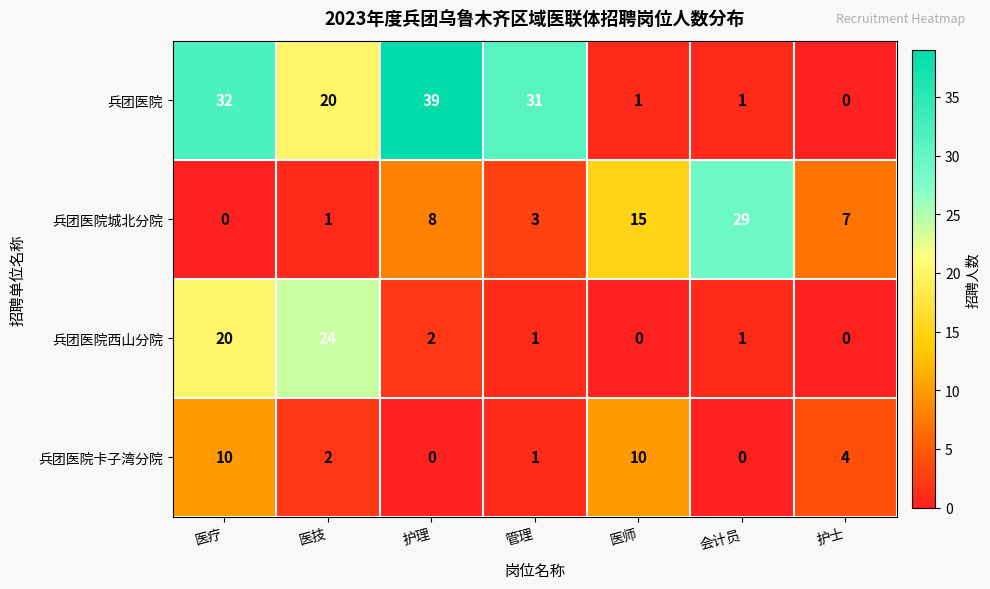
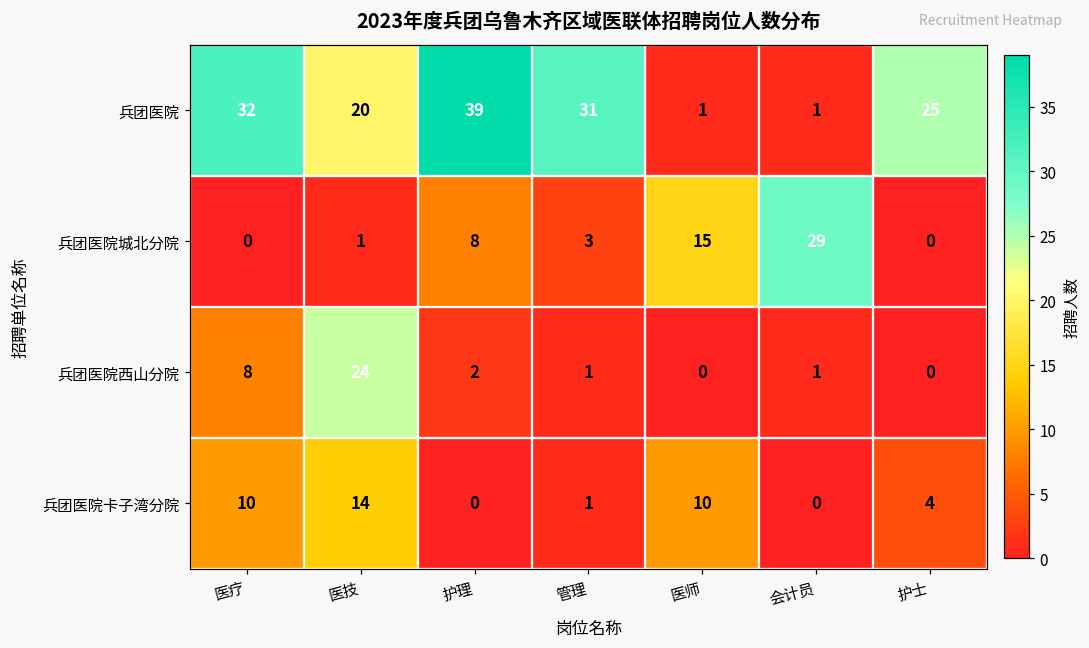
兵团医院, 护士: 0 -> 25
兵团医院城北分院, 护士: 7 -> 0
兵团医院西山分院, 医疗: 20 -> 8
兵团医院卡子湾分院, 医技: 2 -> 14
